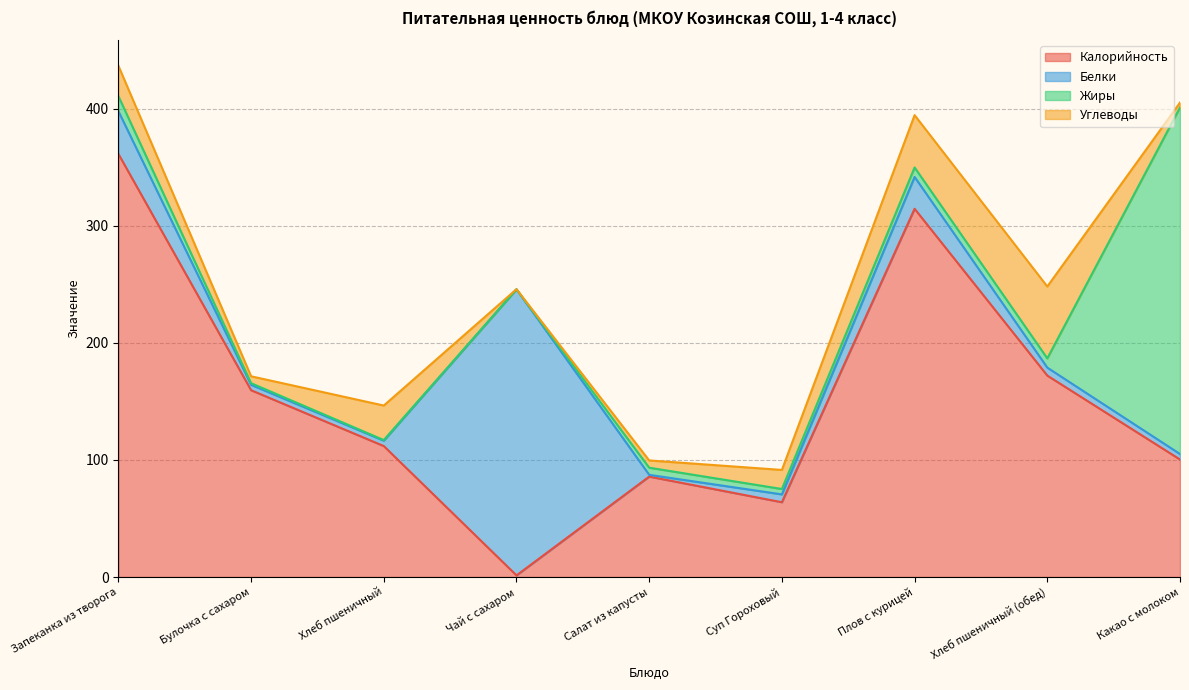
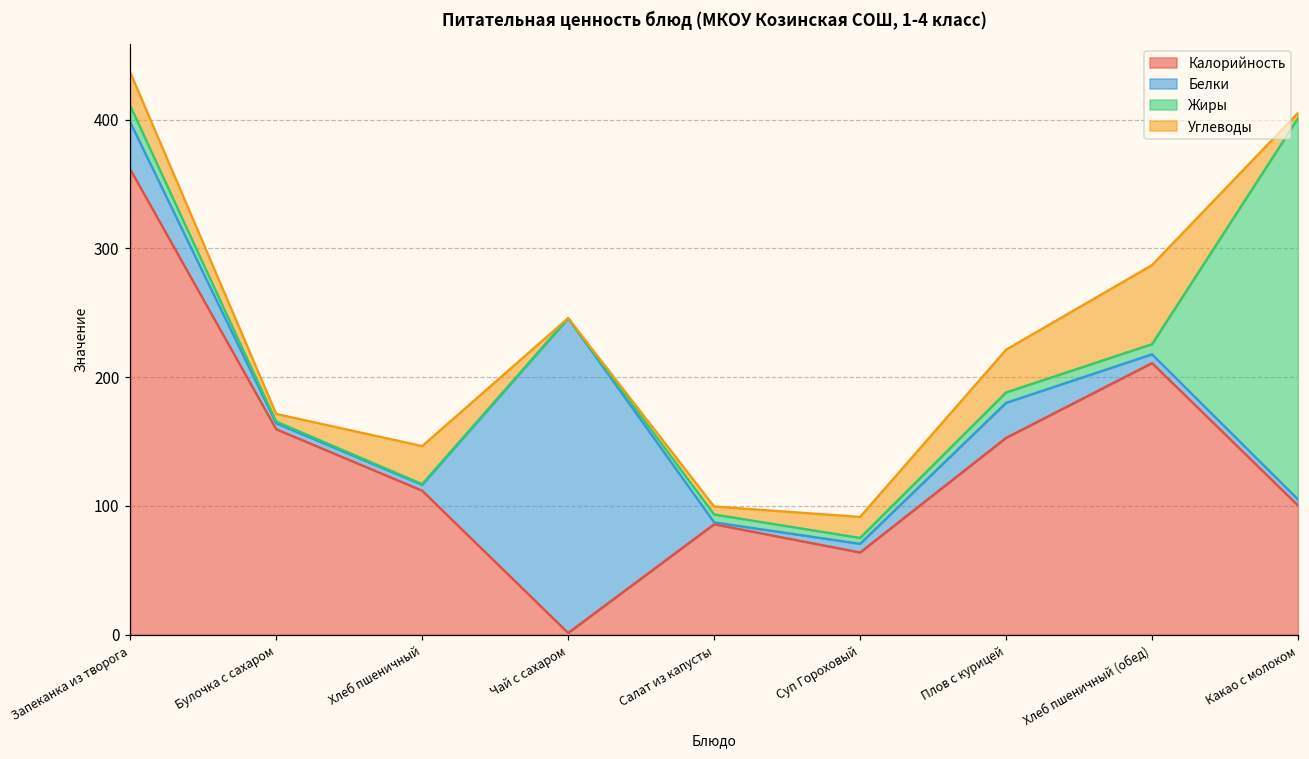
Калорийность, Плов с курицей: 315 -> 153
Углеводы, Плов с курицей: 45 -> 33
Калорийность, Хлеб пшеничный (обед): 172 -> 211
